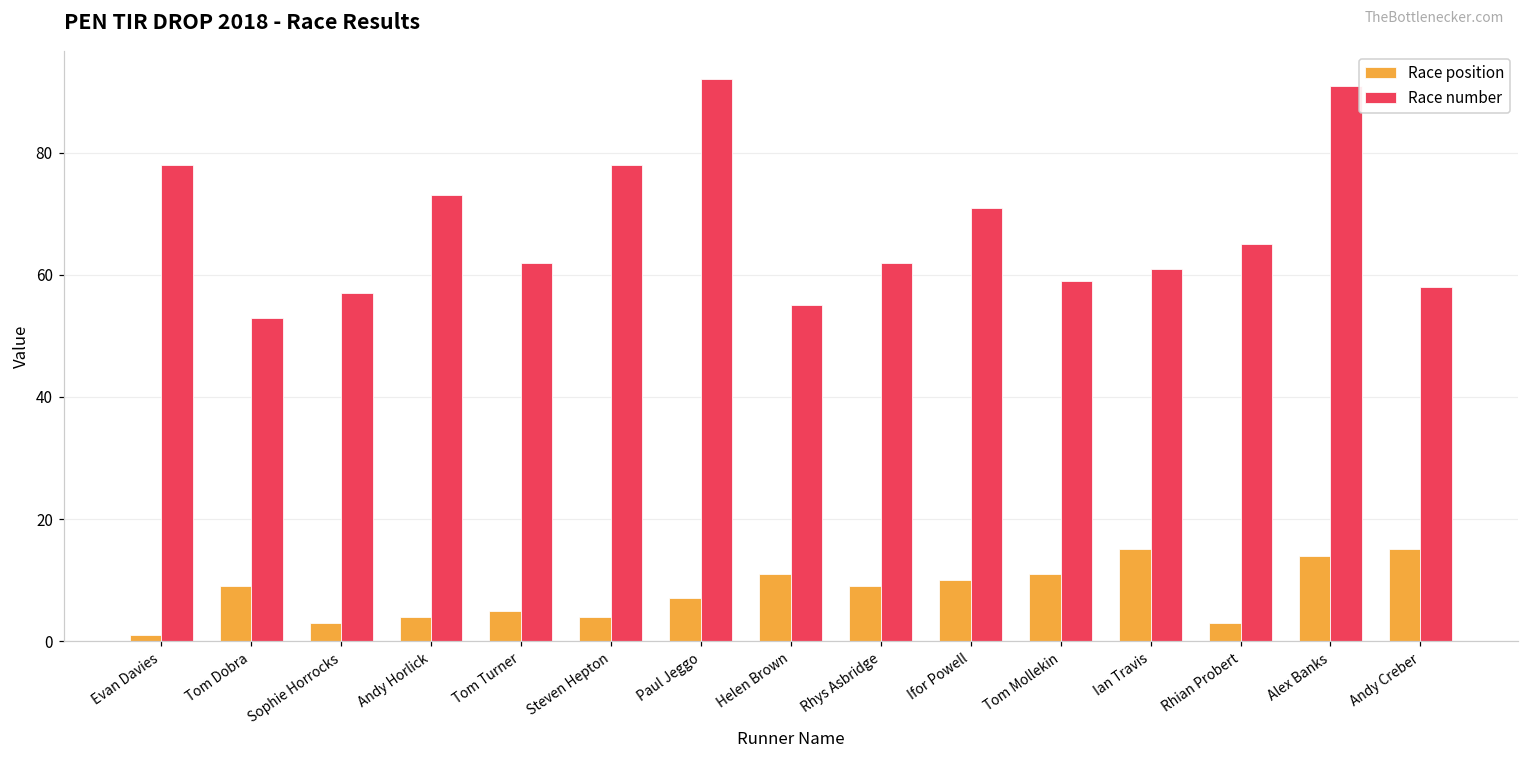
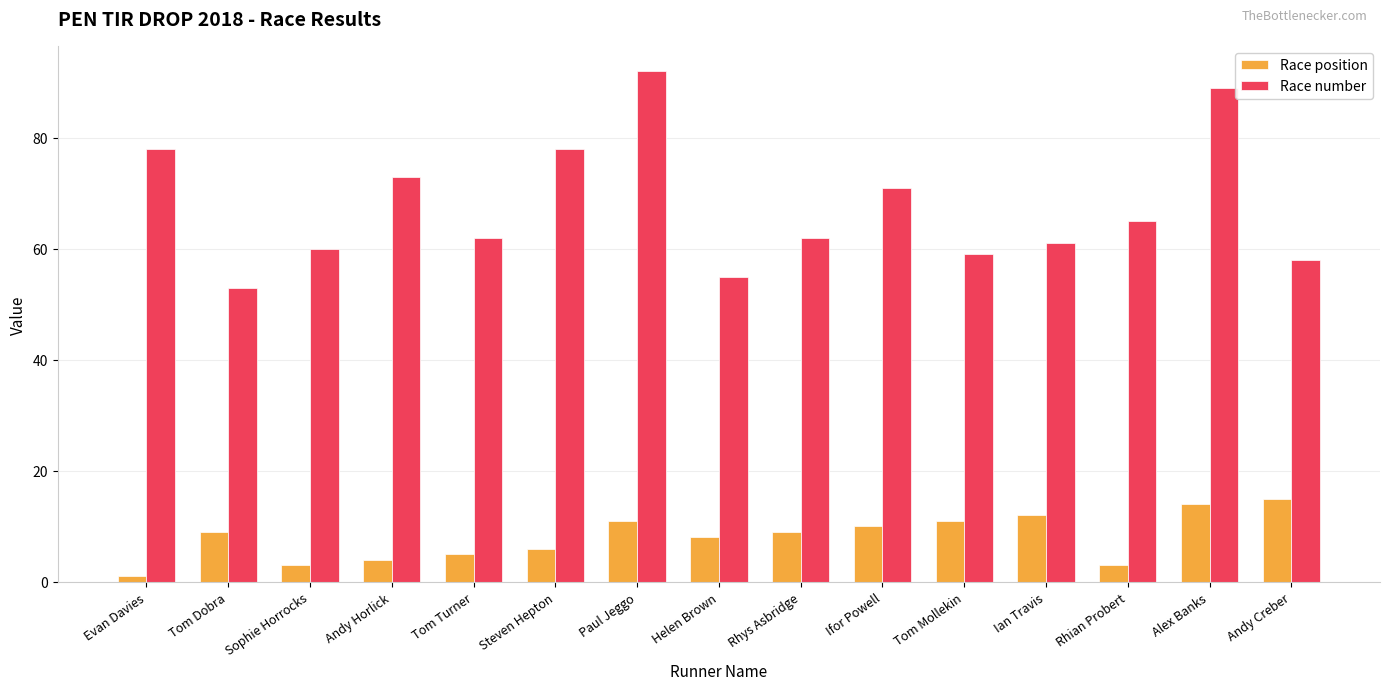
Race number, Sophie Horrocks: 57 -> 60
Race position, Steven Hepton: 4 -> 6
Race position, Paul Jeggo: 7 -> 11
Race position, Helen Brown: 11 -> 8
Race position, Ian Travis: 15 -> 12
Race number, Alex Banks: 91 -> 89
